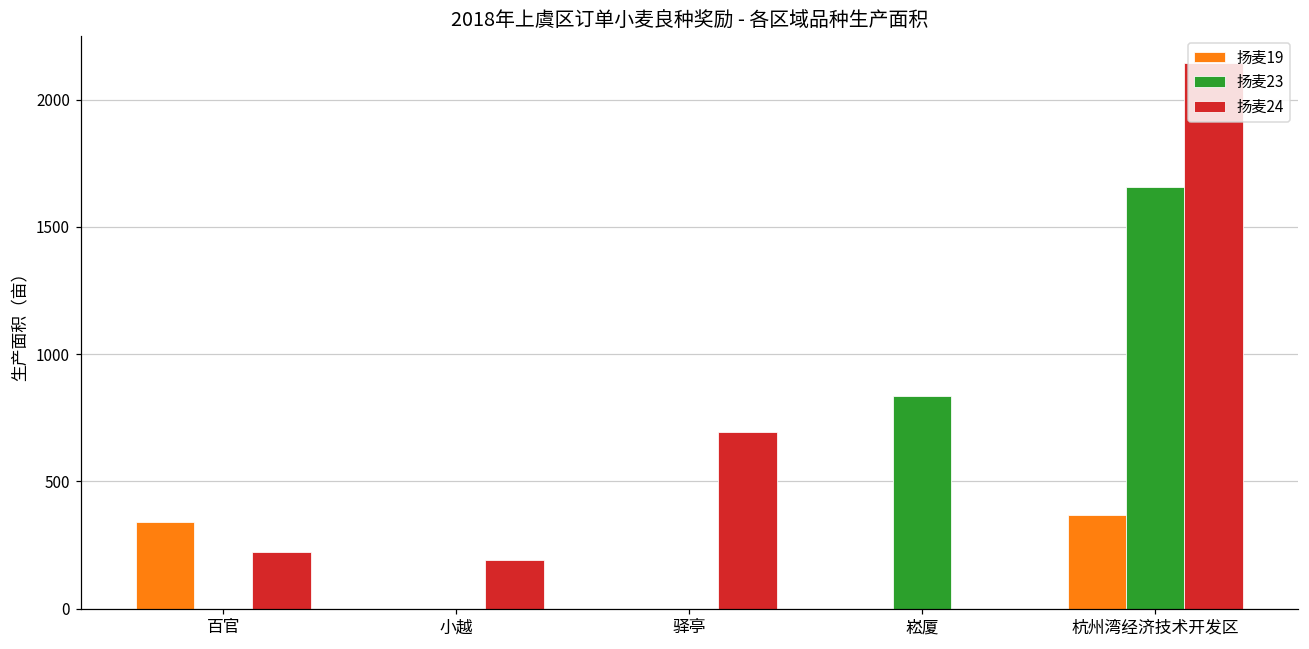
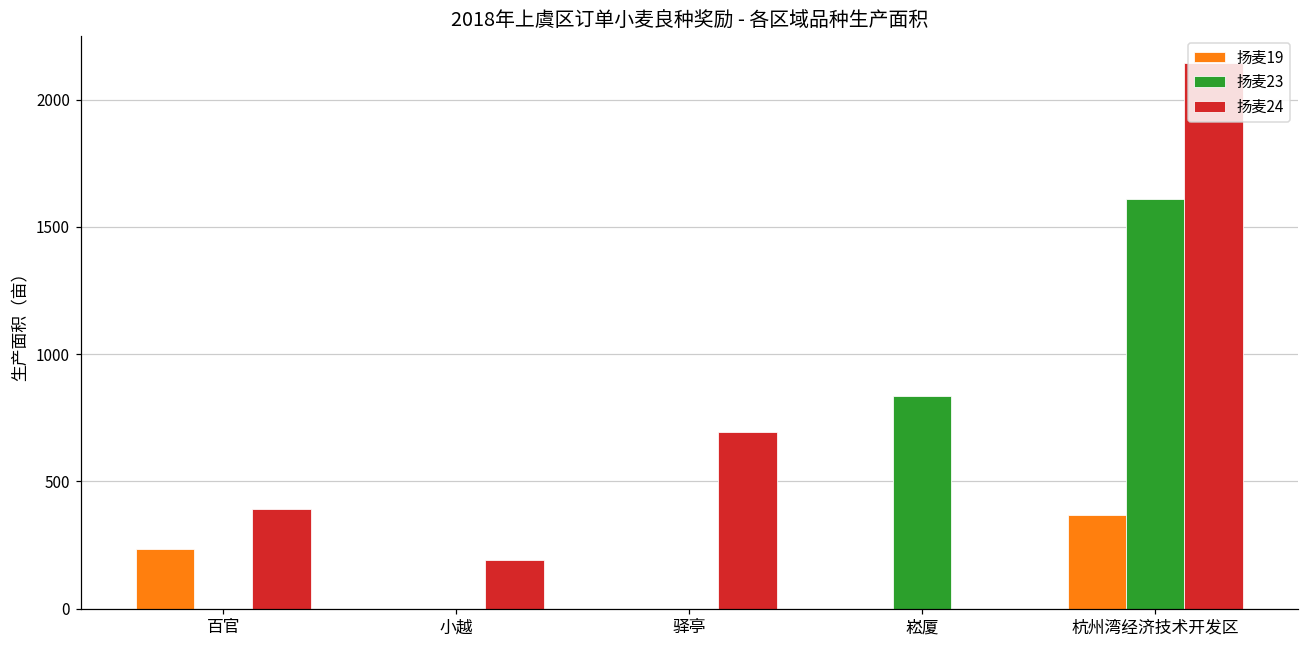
扬麦19, 百官: 340 -> 240
扬麦24, 百官: 220 -> 390
扬麦23, 杭州湾经济技术开发区: 1660 -> 1610
